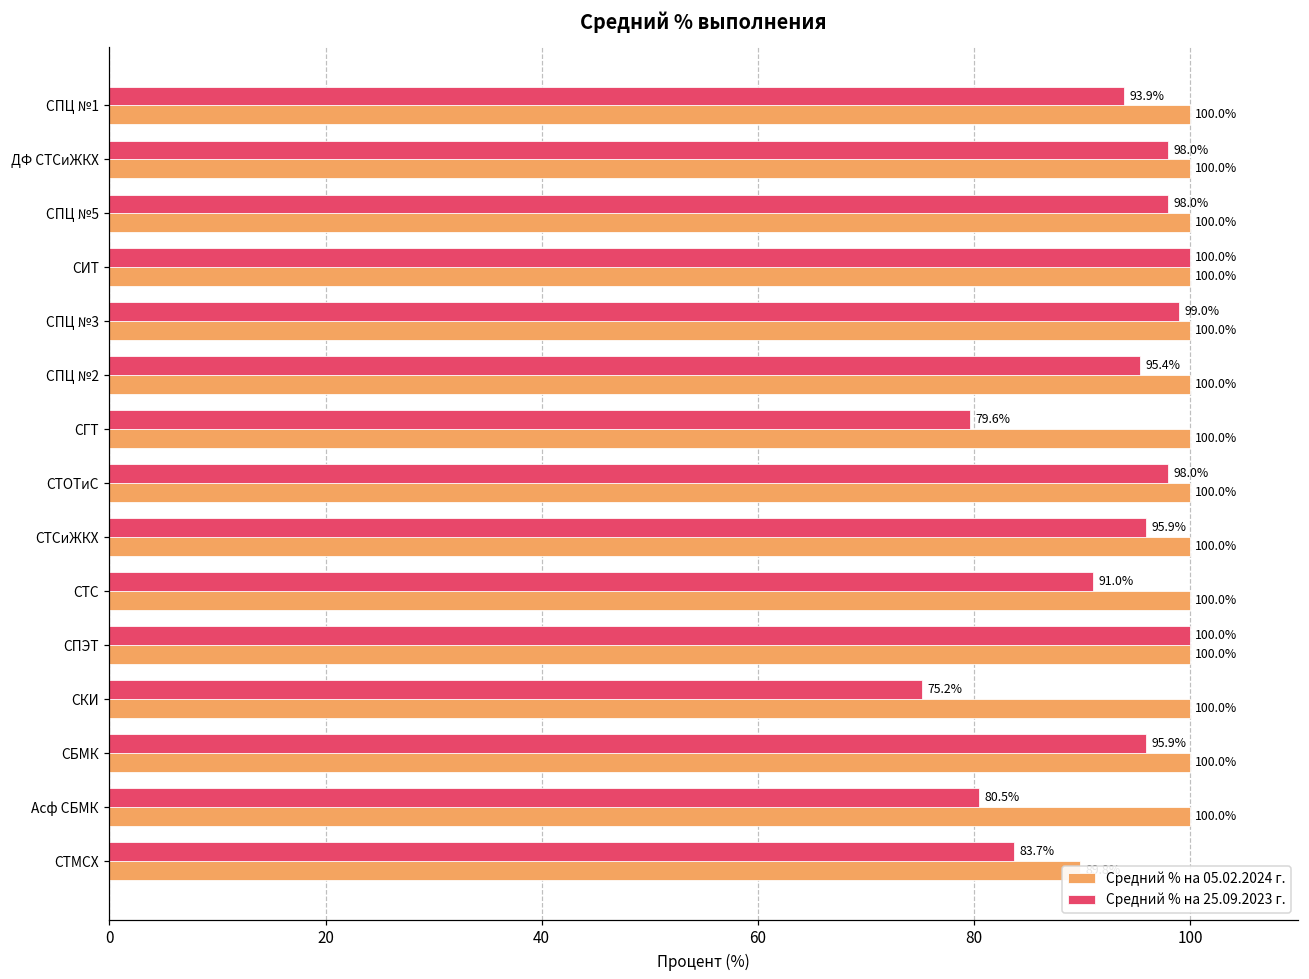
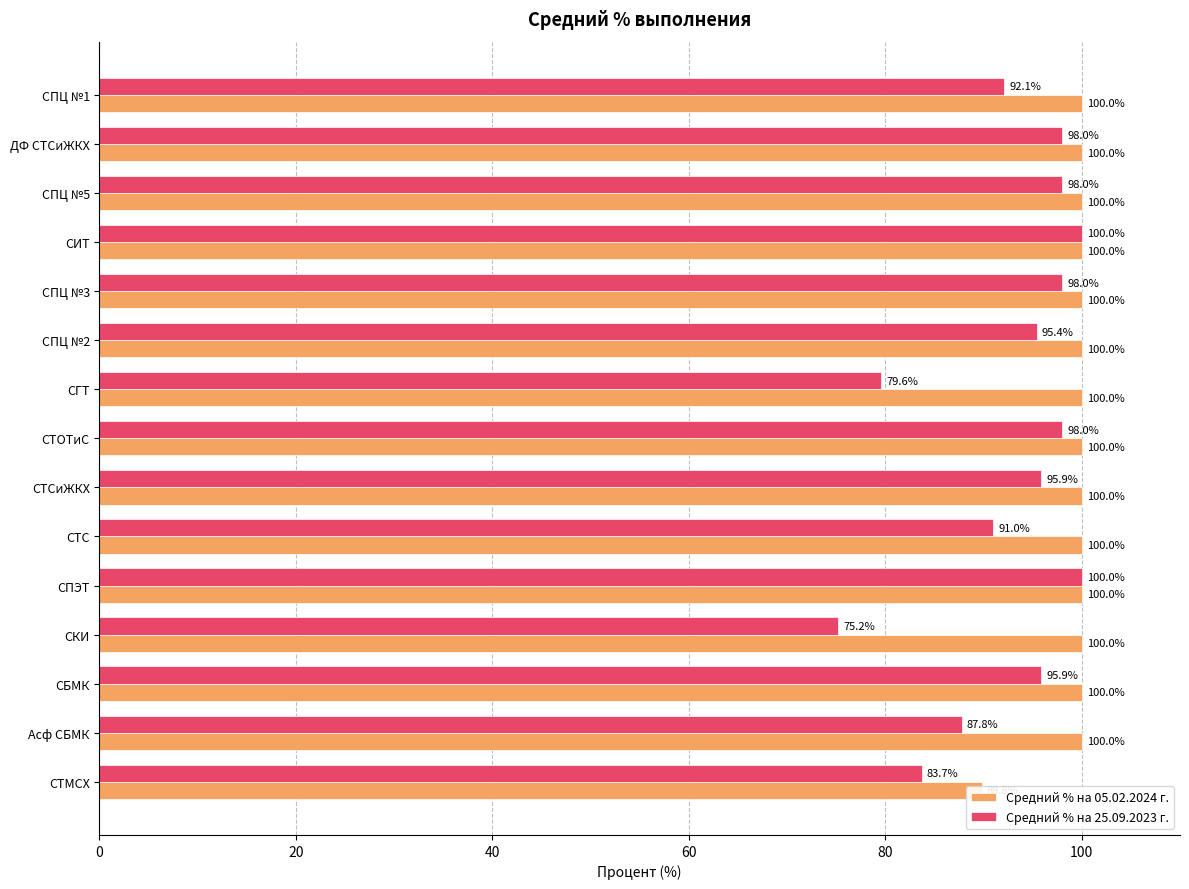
Средний % на 25.09.2023 г., СПЦ №1: 93.9% -> 92.1%
Средний % на 25.09.2023 г., СПЦ №3: 99.0% -> 98.0%
Средний % на 25.09.2023 г., Асф СБМК: 80.5% -> 87.8%
